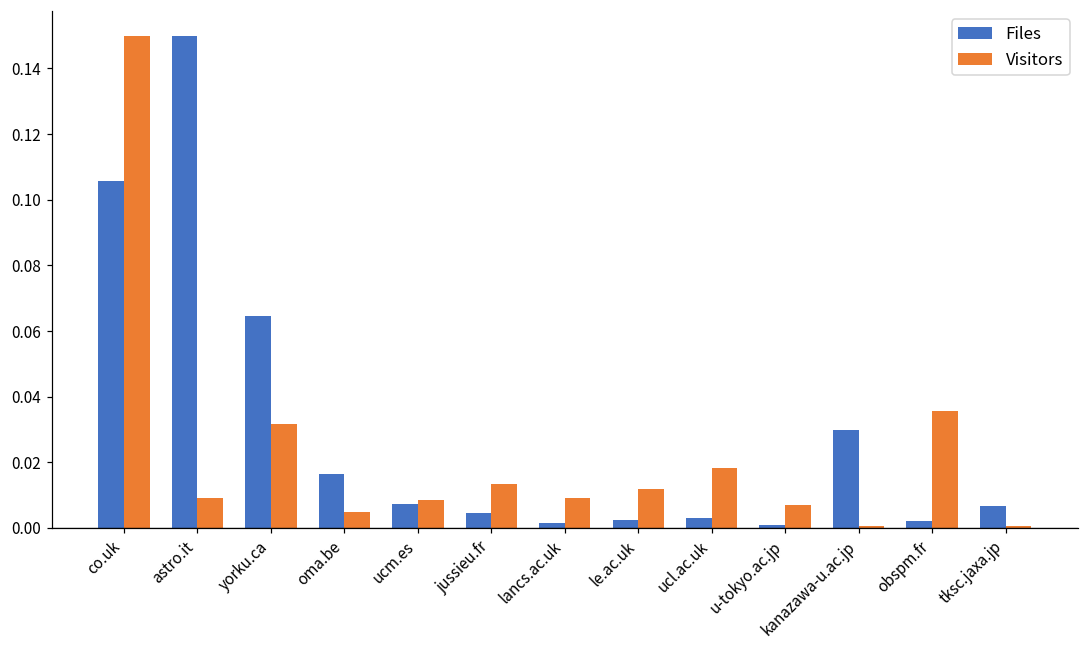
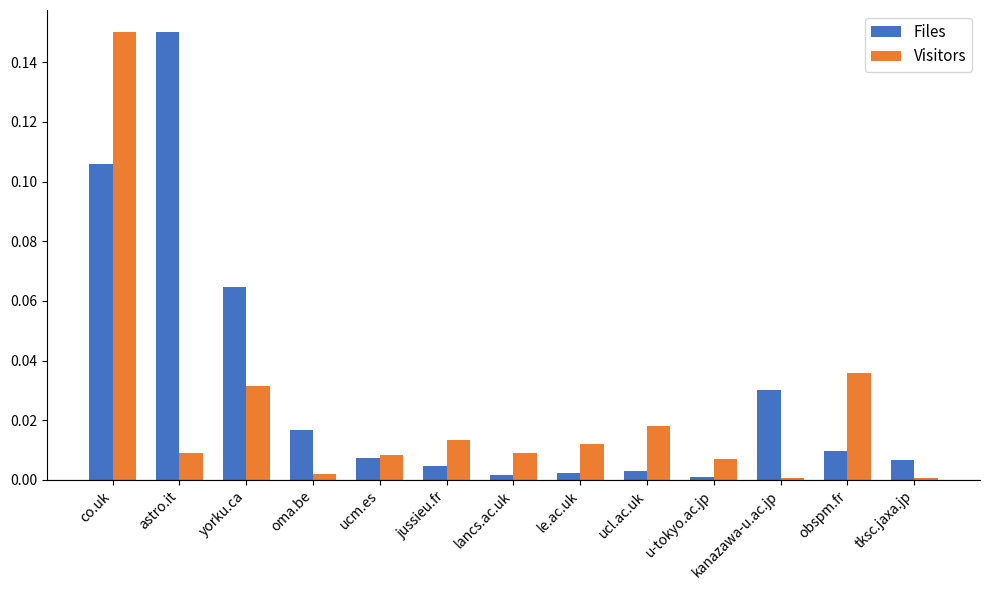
Visitors, oma.be: 0.005 -> 0.002
Files, obspm.fr: 0.002 -> 0.010
